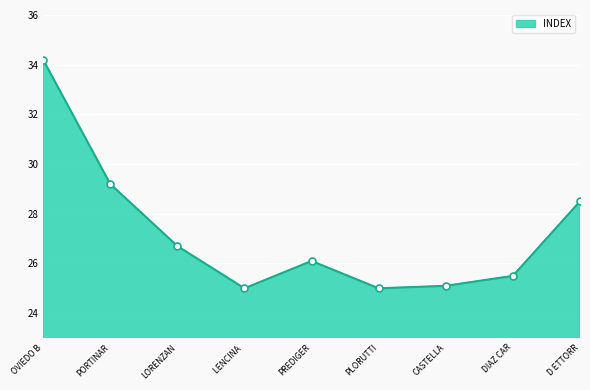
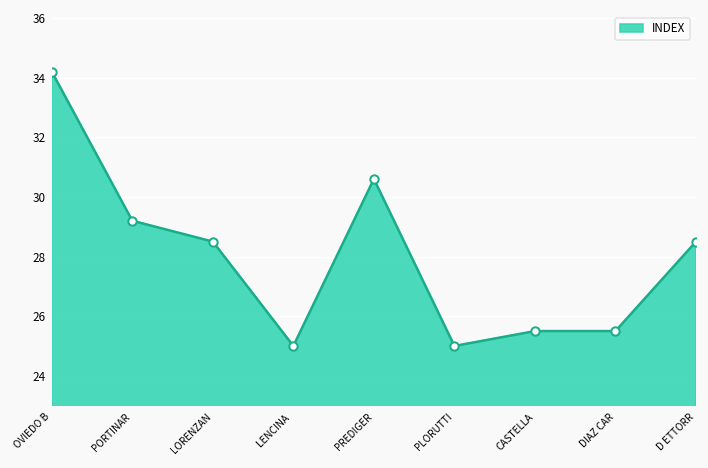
LORENZAN: 26.7 -> 28.5
PREDIGER: 26.1 -> 30.6
CASTELLA: 25.1 -> 25.5
